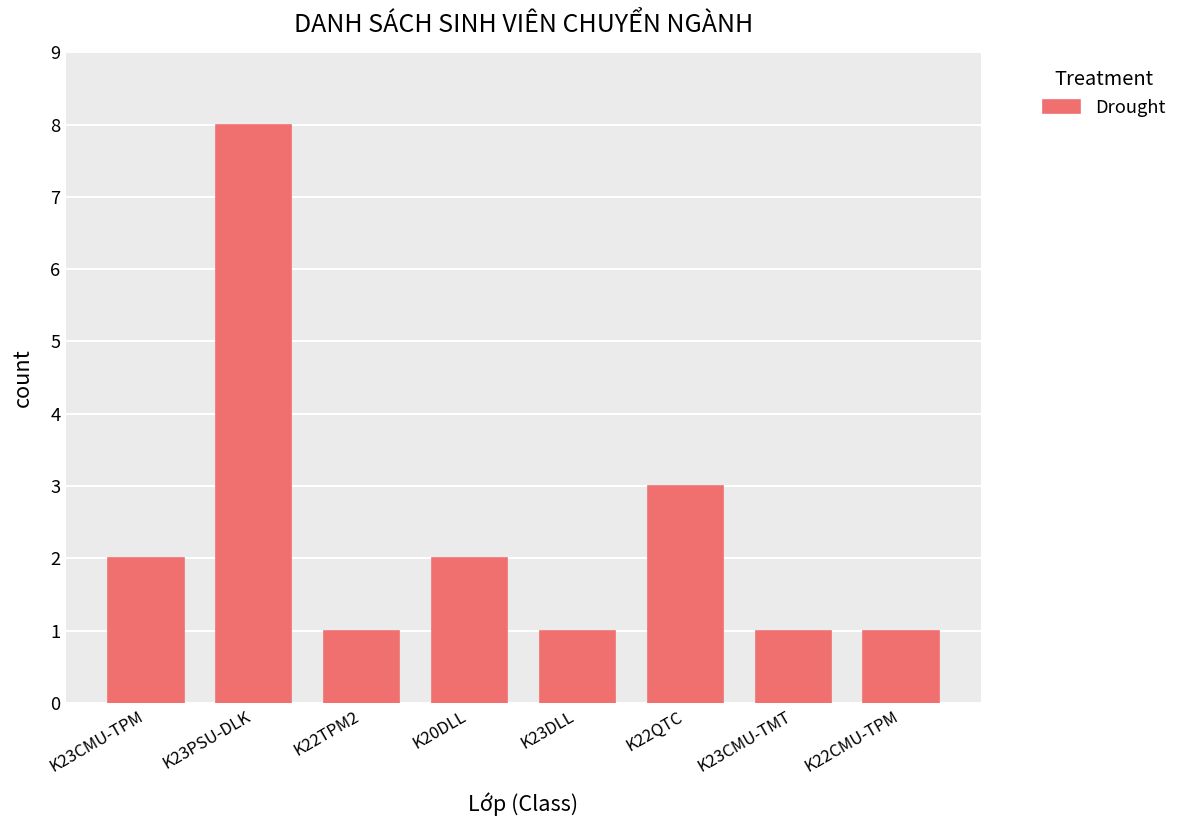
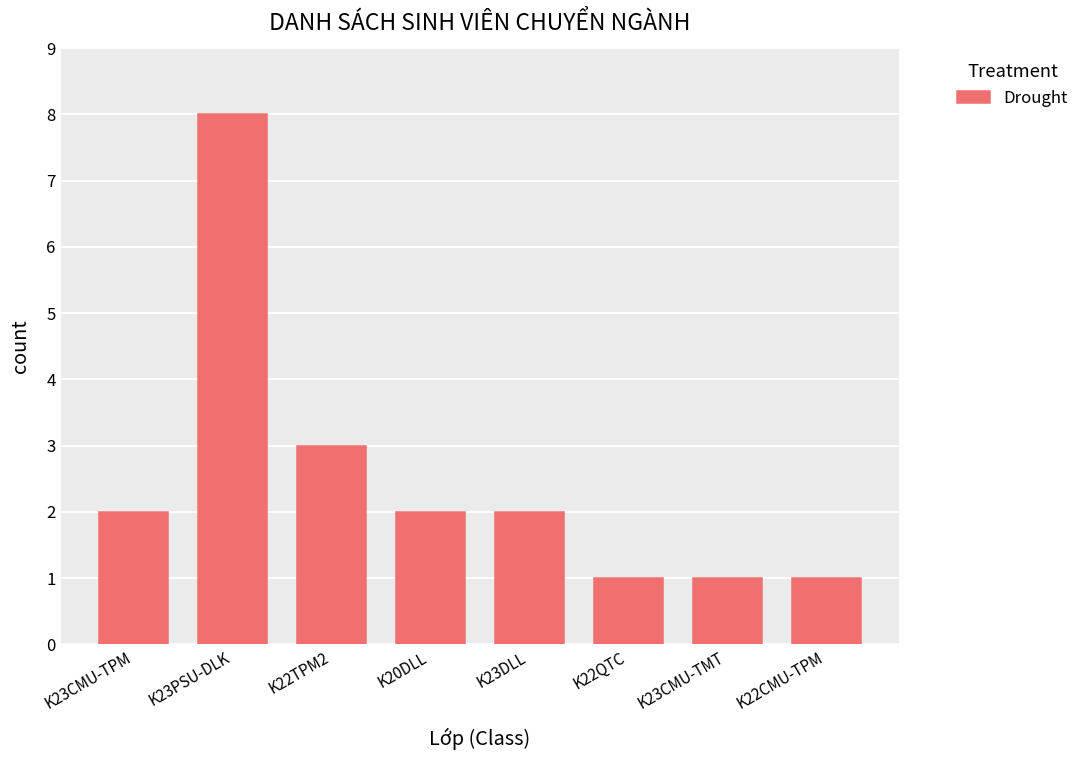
K22TPM2: 1 -> 3
K23DLL: 1 -> 2
K22QTC: 3 -> 1
